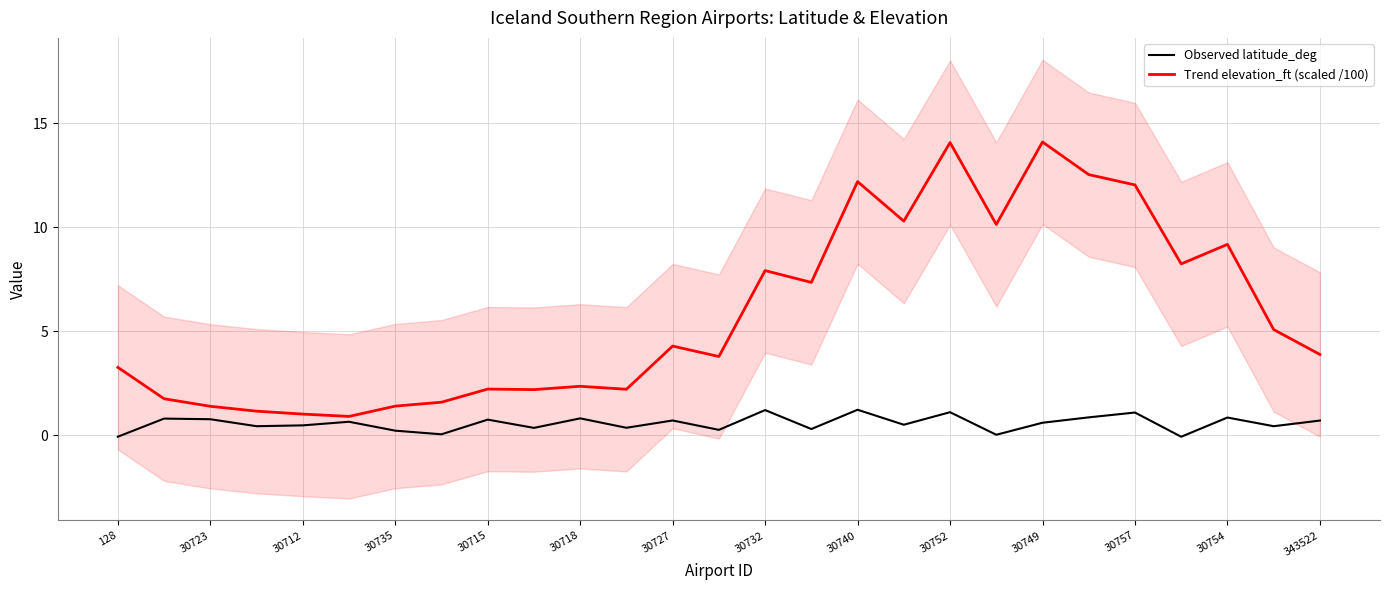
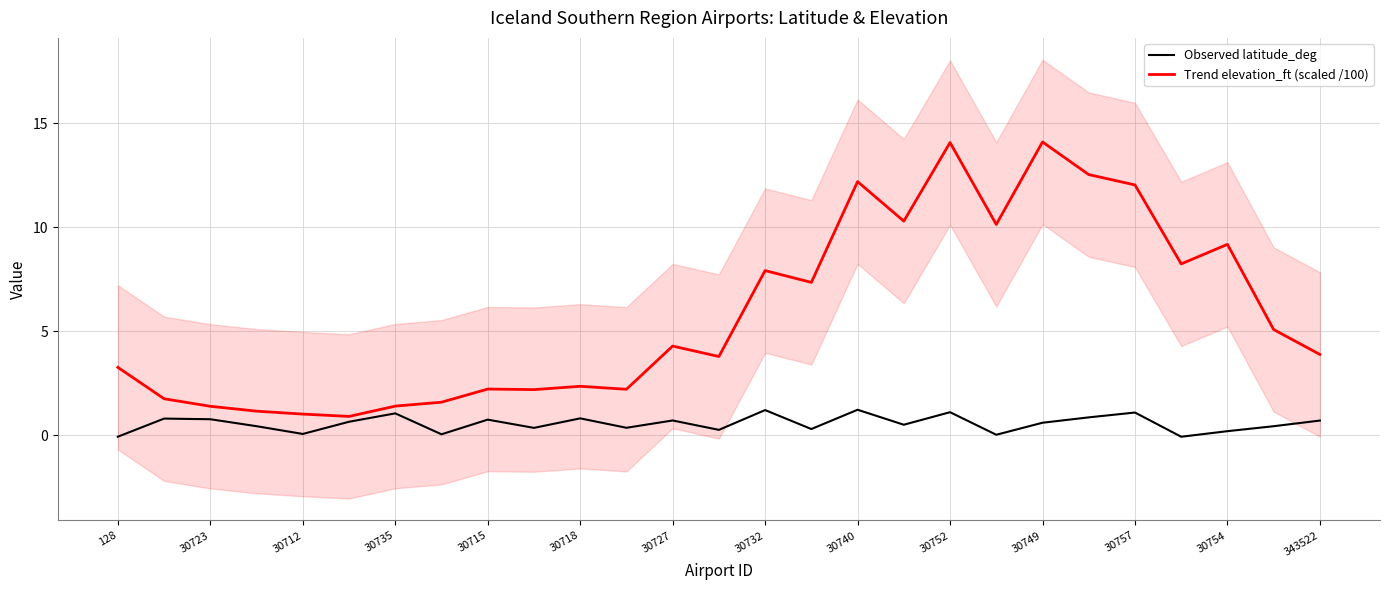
Observed latitude_deg, 30712: 0.5 -> 0.1
Observed latitude_deg, 30735: 0.2 -> 1.0
Observed latitude_deg, 30754: 0.8 -> 0.2
